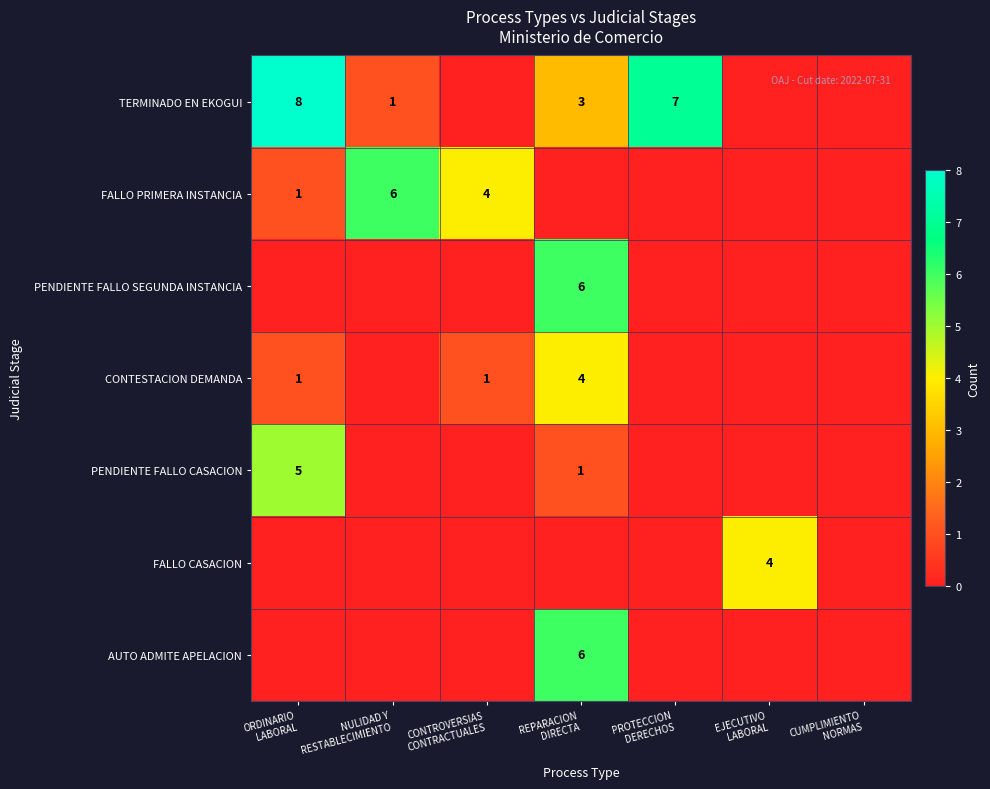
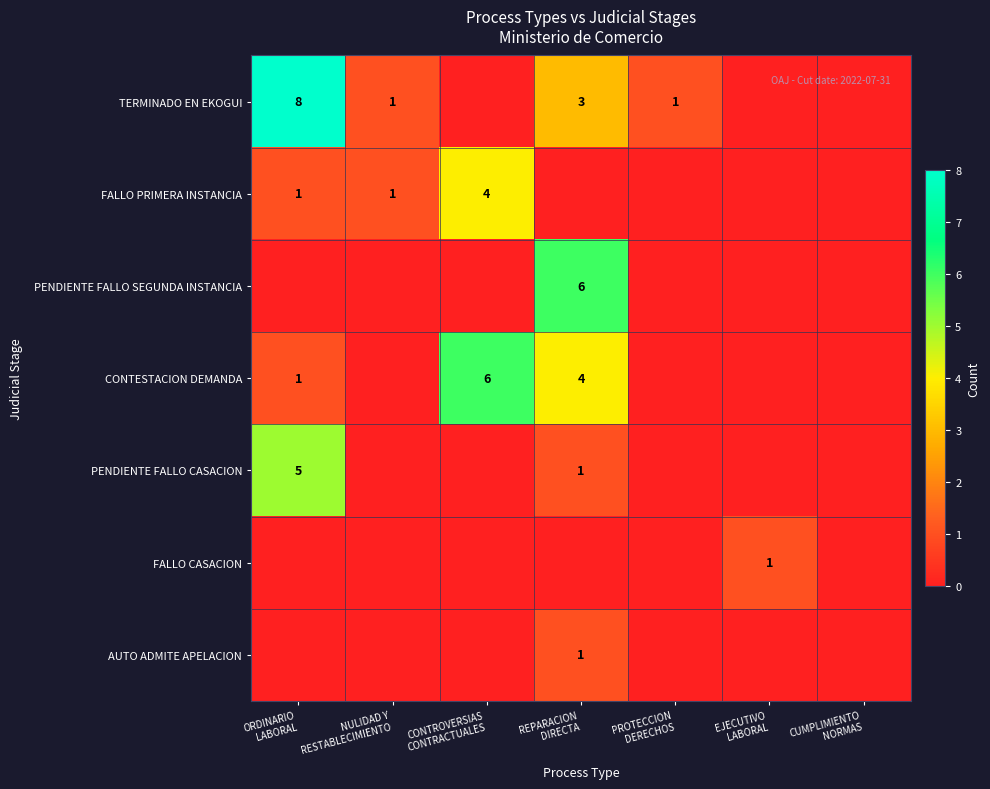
TERMINADO EN EKOGUI, PROTECCION DERECHOS: 7 -> 1
FALLO PRIMERA INSTANCIA, NULIDAD Y RESTABLECIMIENTO: 6 -> 1
CONTESTACION DEMANDA, CONTROVERSIAS CONTRACTUALES: 1 -> 6
FALLO CASACION, EJECUTIVO LABORAL: 4 -> 1
AUTO ADMITE APELACION, REPARACION DIRECTA: 6 -> 1
